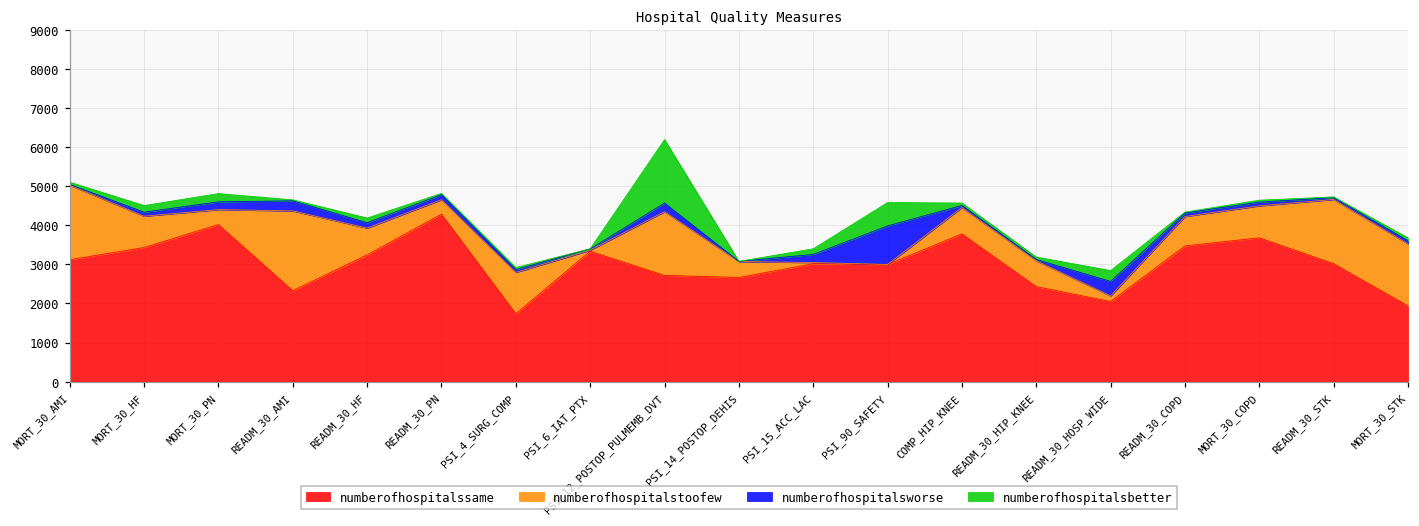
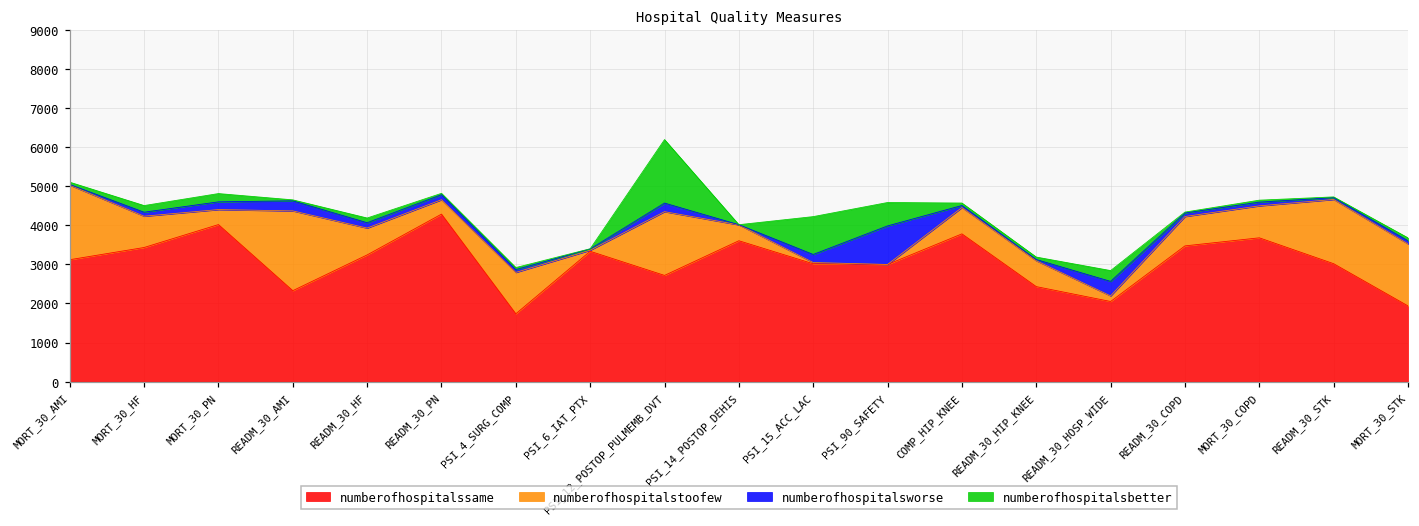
numberofhospitalssame, PSI_14_POSTOP_DEHIS: 2700 -> 3600
numberofhospitalsbetter, PSI_15_ACC_LAC: 100 -> 1000
